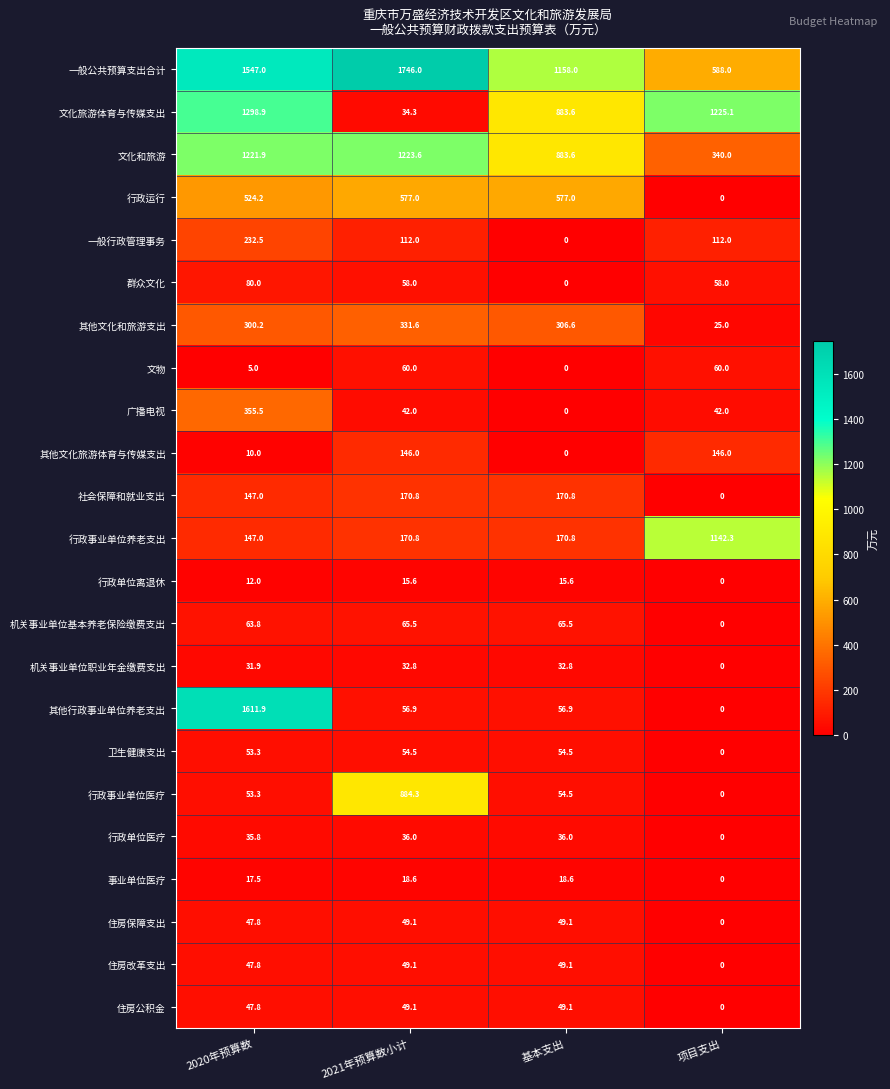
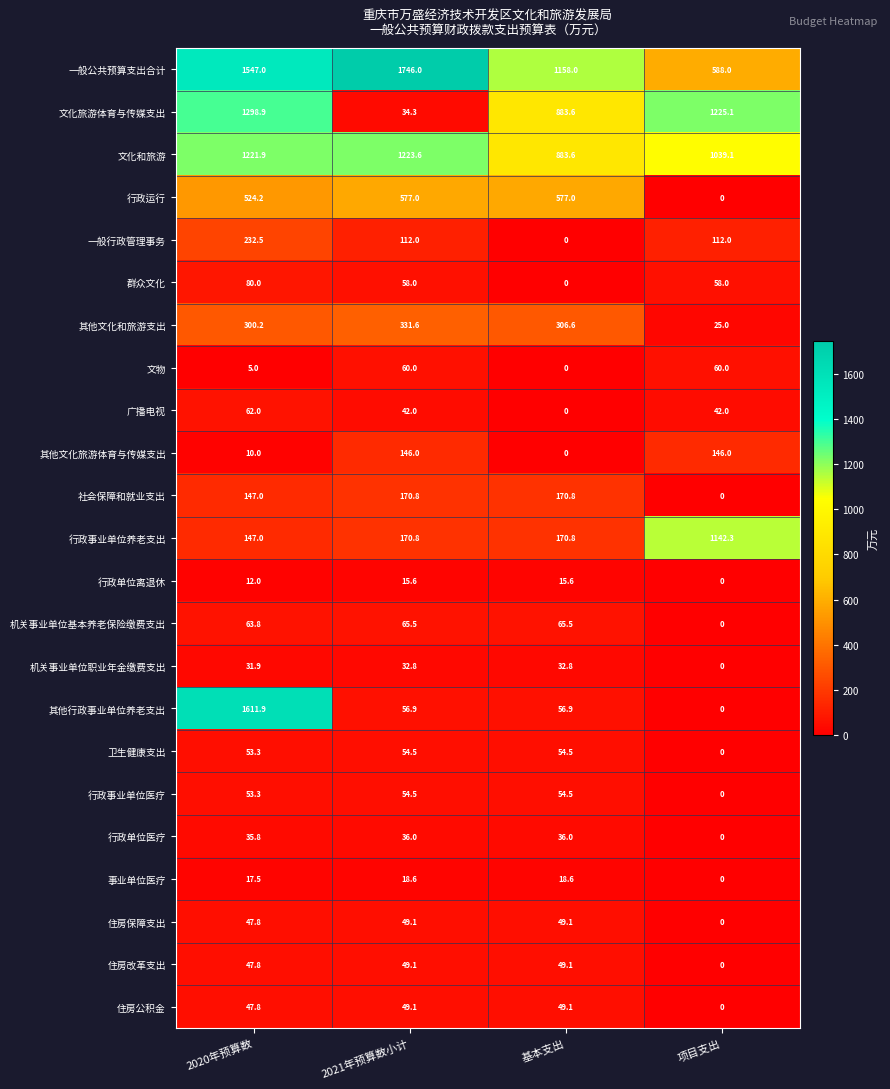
文化和旅游, 项目支出: 340.0 -> 1039.1
广播电视, 2020年预算数: 355.5 -> 62.0
行政事业单位医疗, 2021年预算数小计: 884.3 -> 54.5
